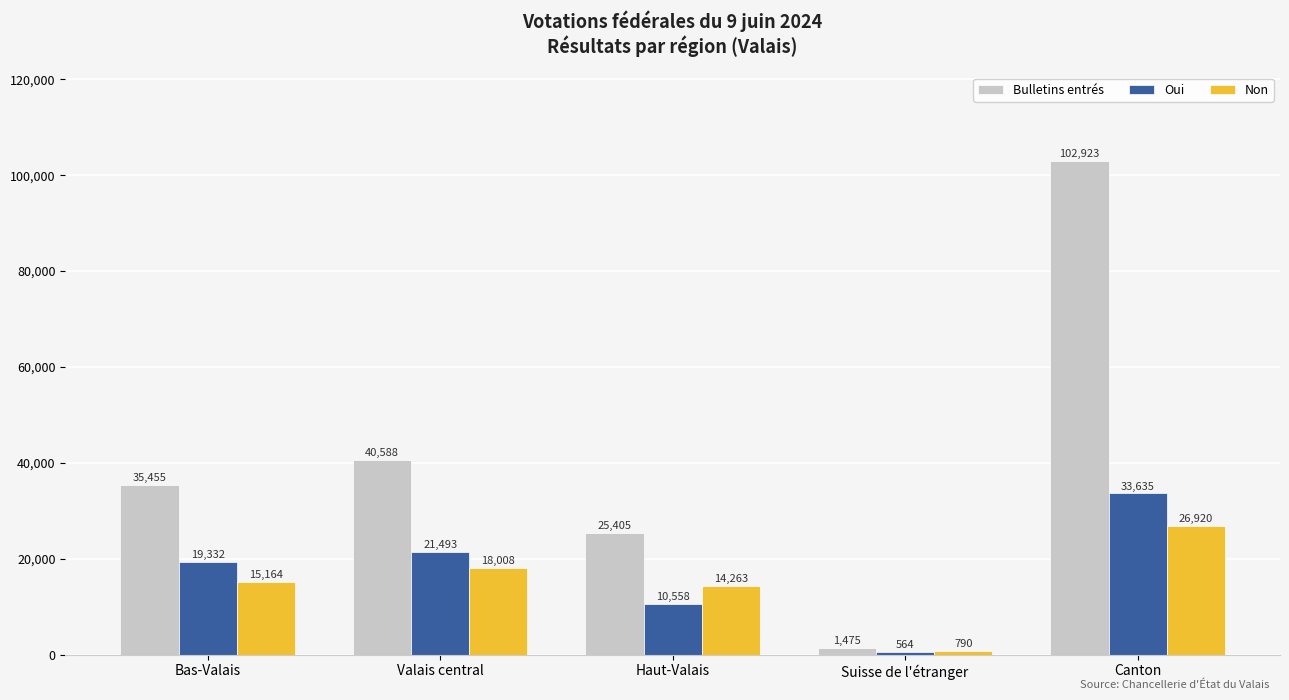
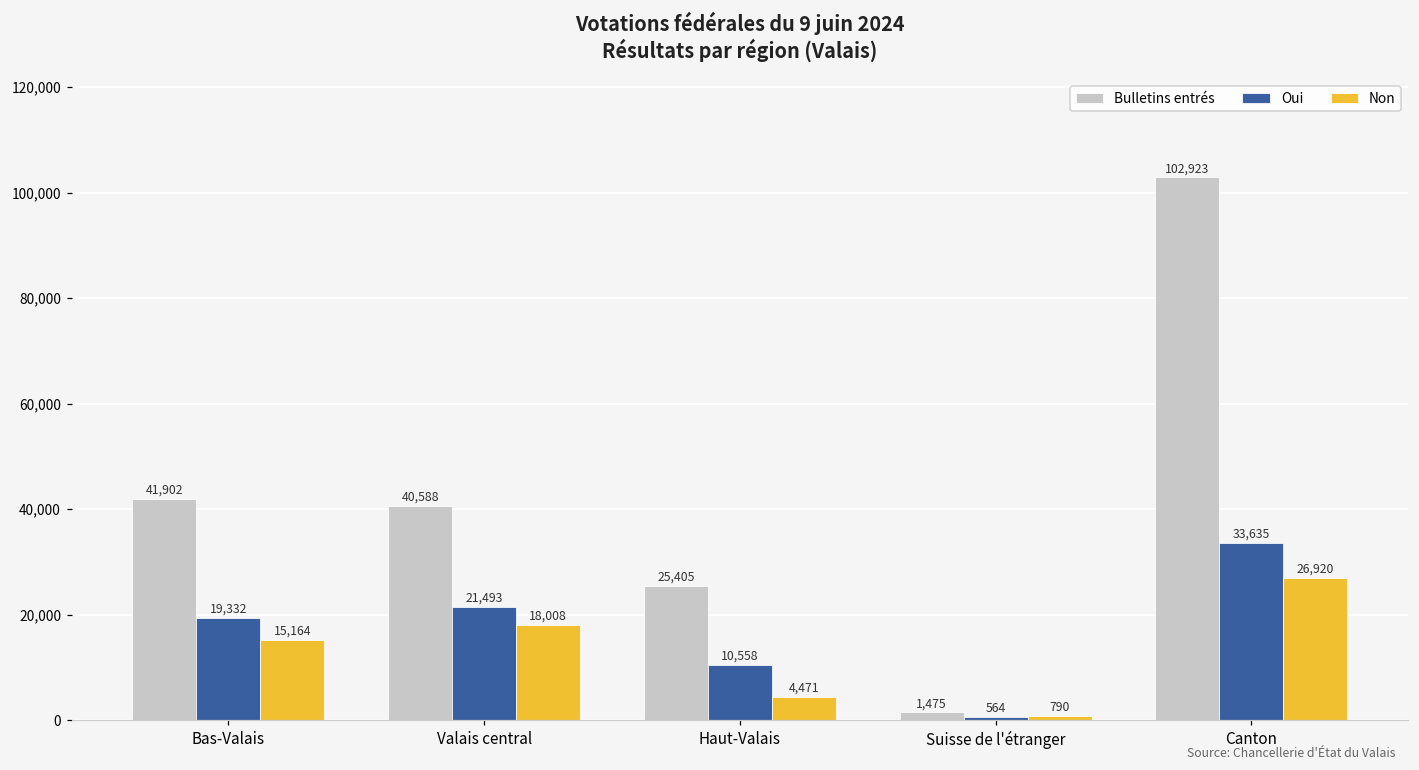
Bulletins entrés, Bas-Valais: 35,455 -> 41,902
Non, Haut-Valais: 14,263 -> 4,471
